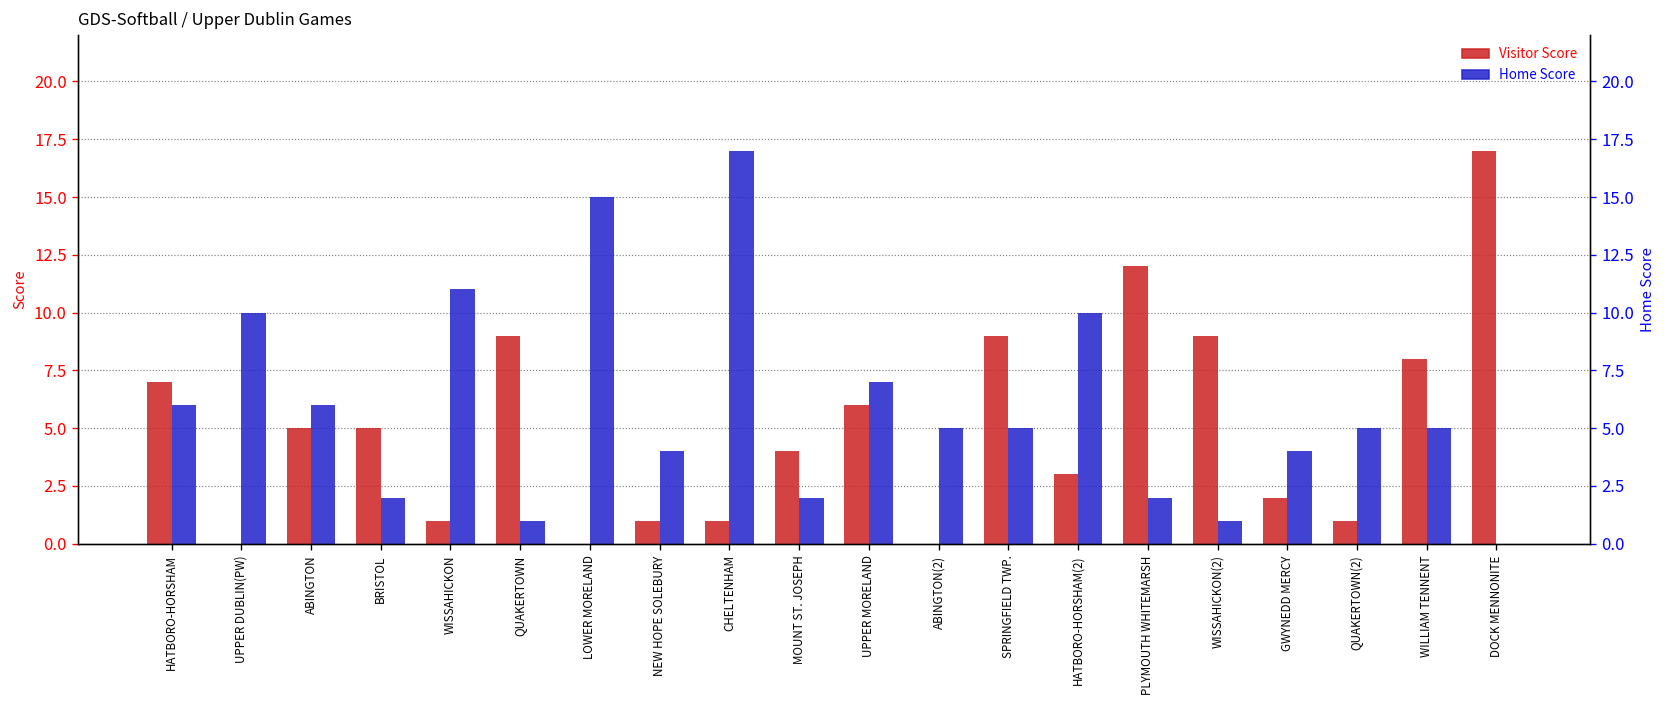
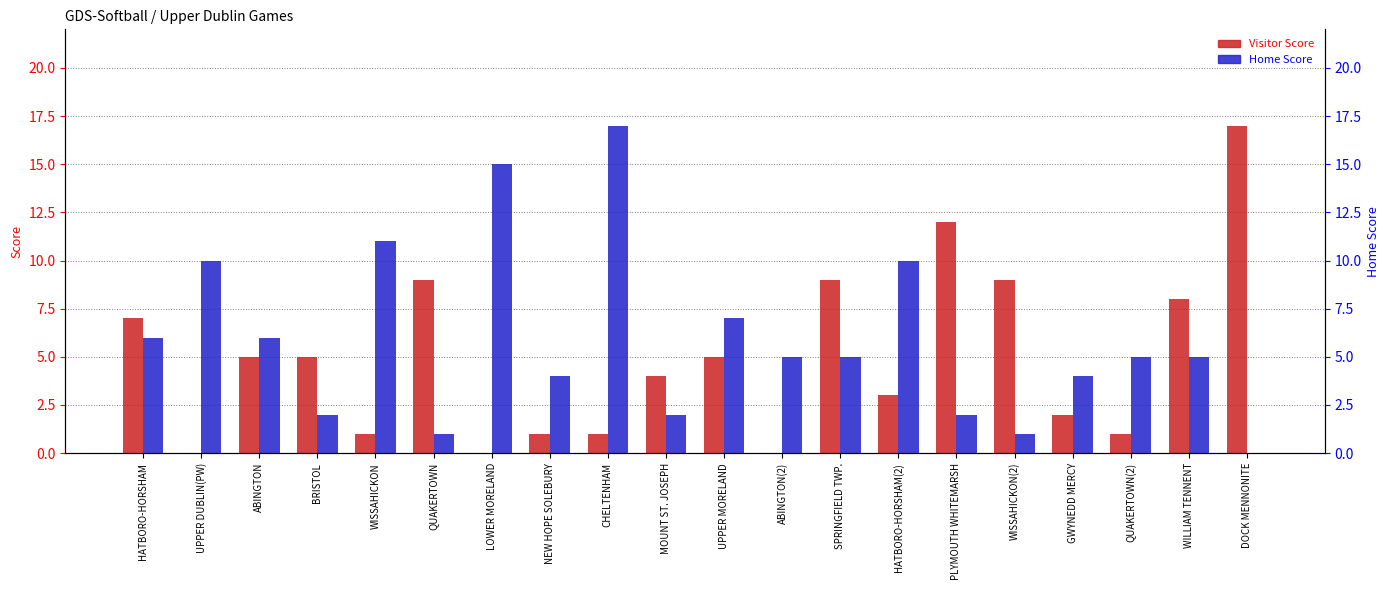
Visitor Score, UPPER MORELAND: 6 -> 5
